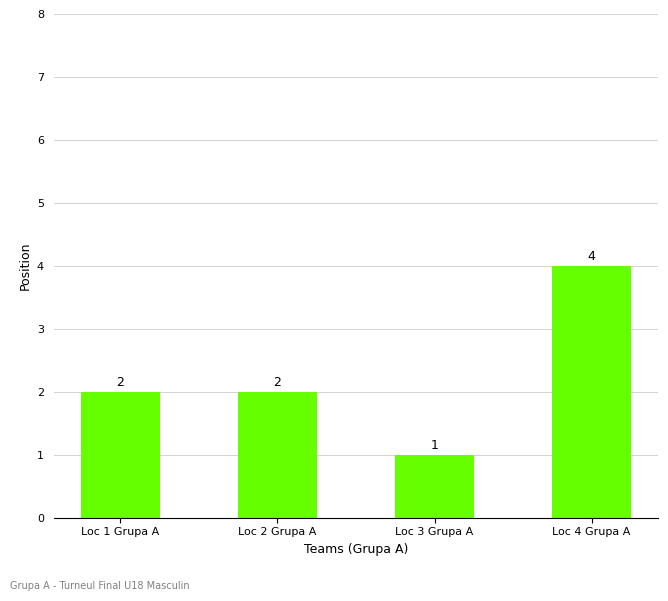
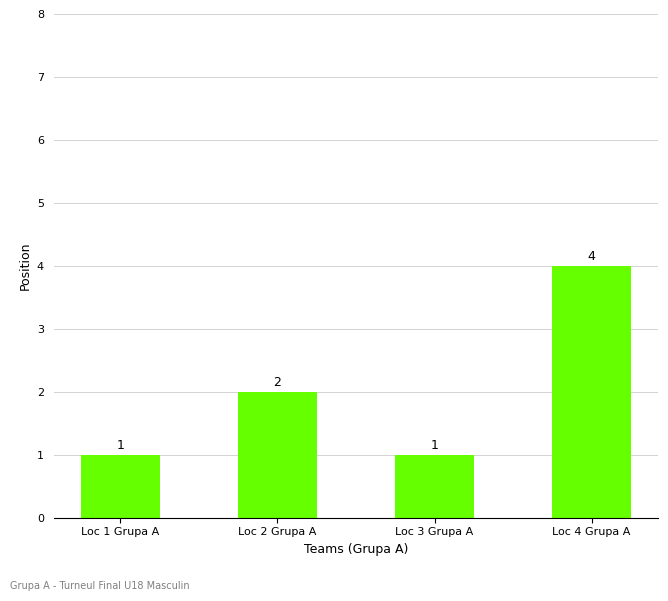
Loc 1 Grupa A: 2 -> 1
